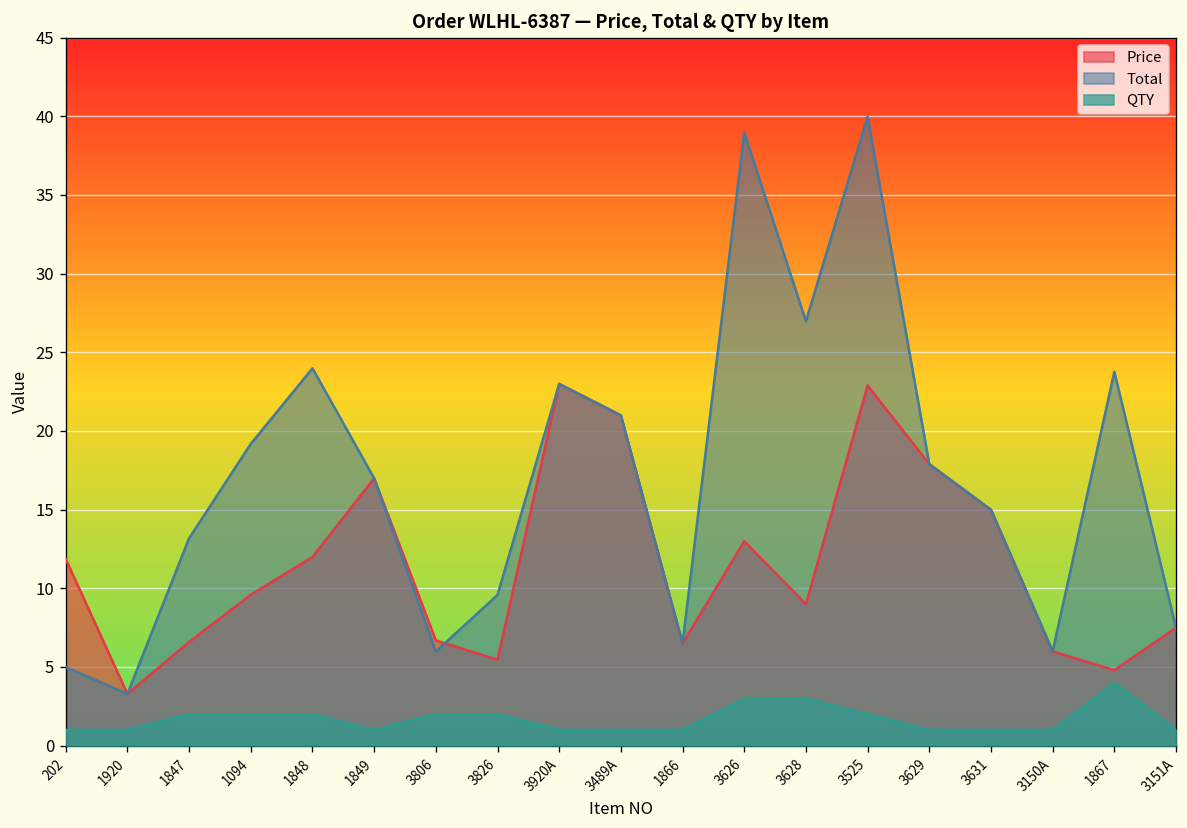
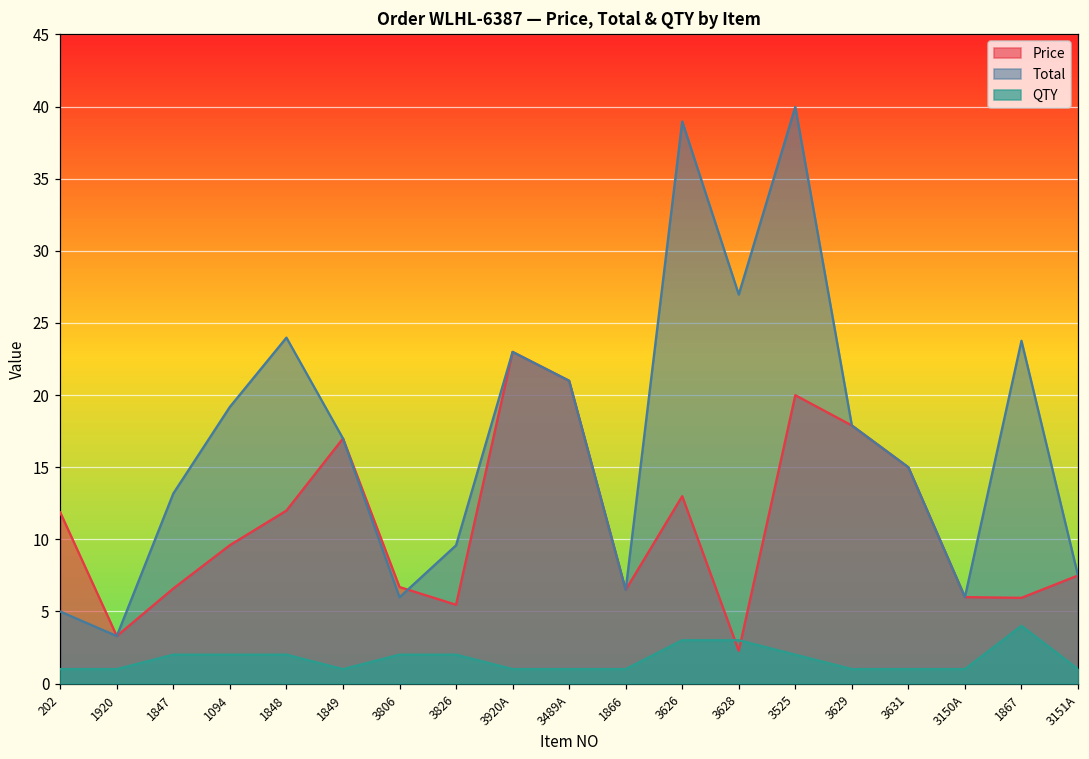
Price, 3628: 9.0 -> 2.3
Price, 3525: 22.9 -> 20.0
Price, 1867: 4.8 -> 5.9
